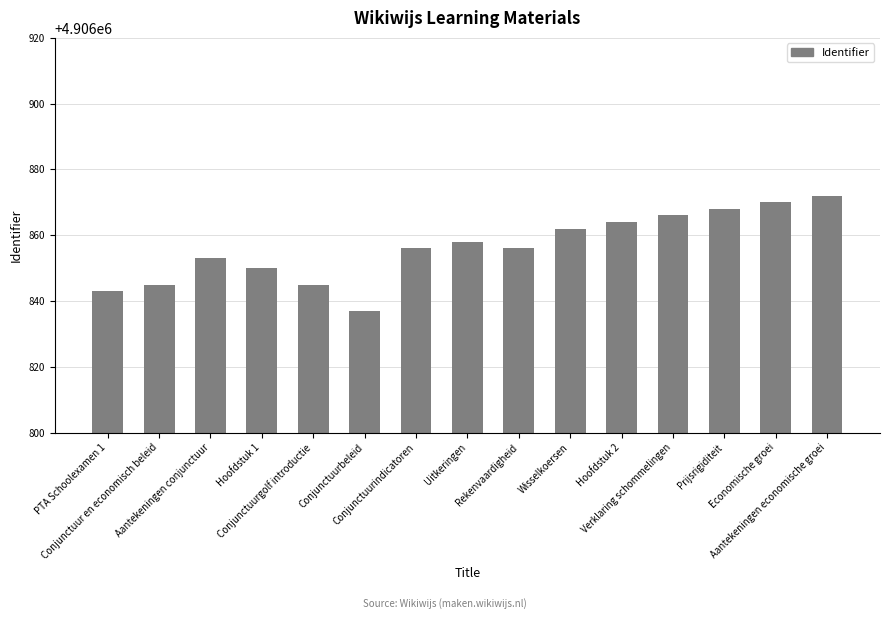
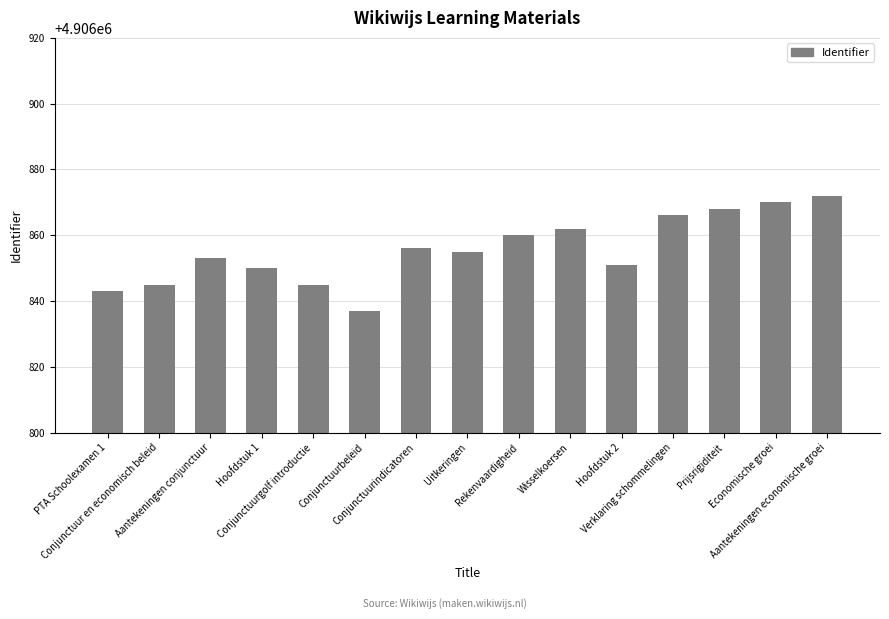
Uitkeringen: 4906858 -> 4906855
Rekenvaardigheid: 4906856 -> 4906860
Hoofdstuk 2: 4906864 -> 4906851
